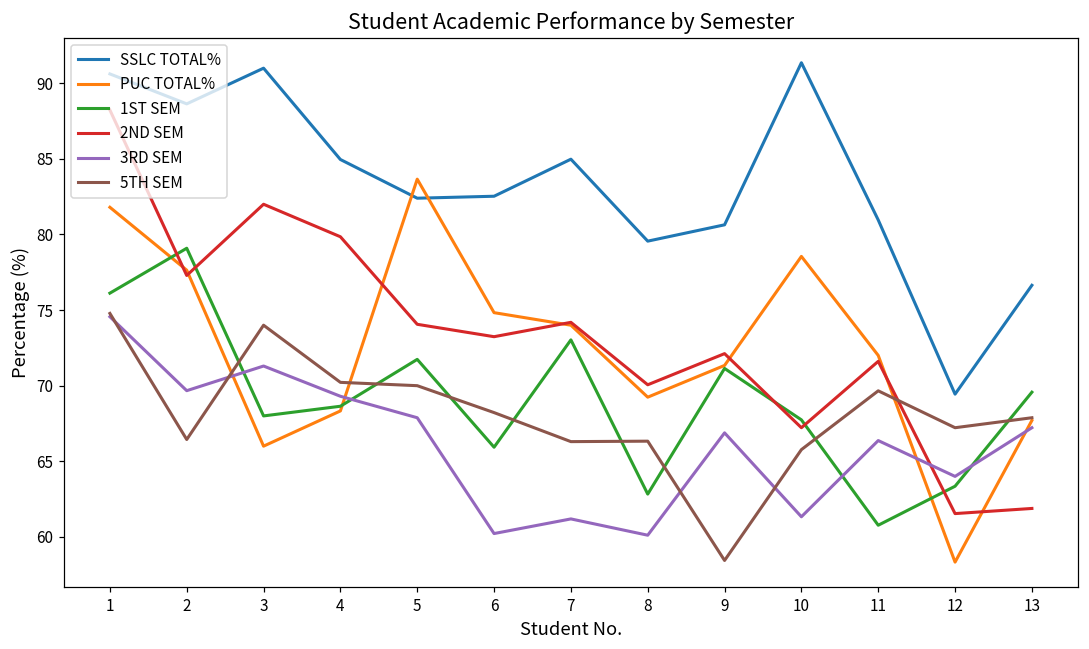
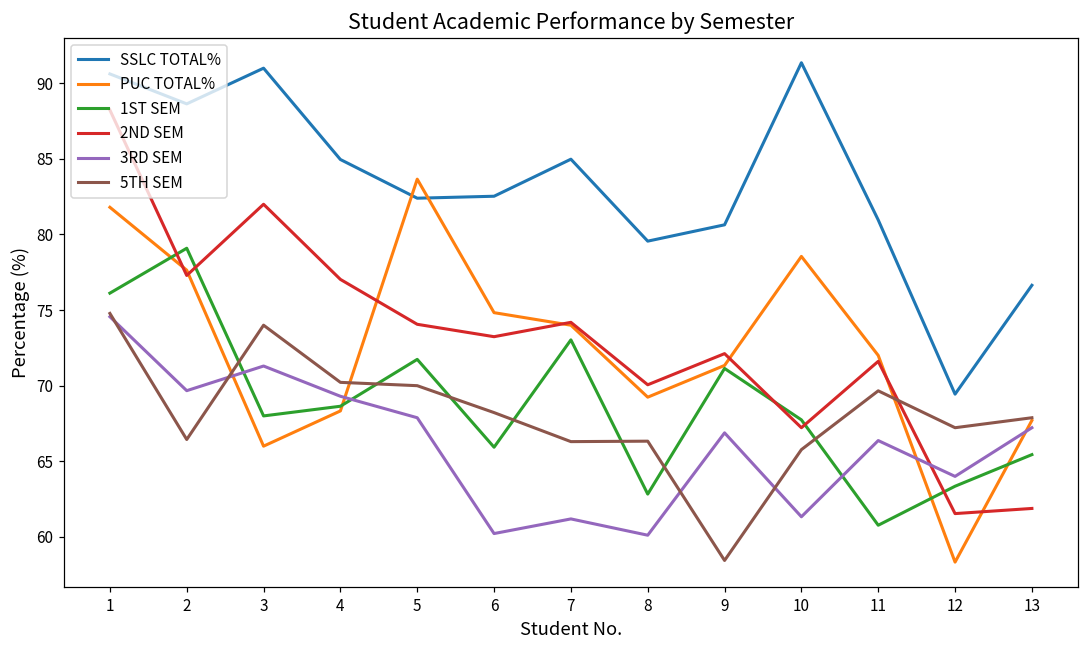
2ND SEM, 4: 79.9 -> 77.0
1ST SEM, 13: 69.6 -> 65.4
